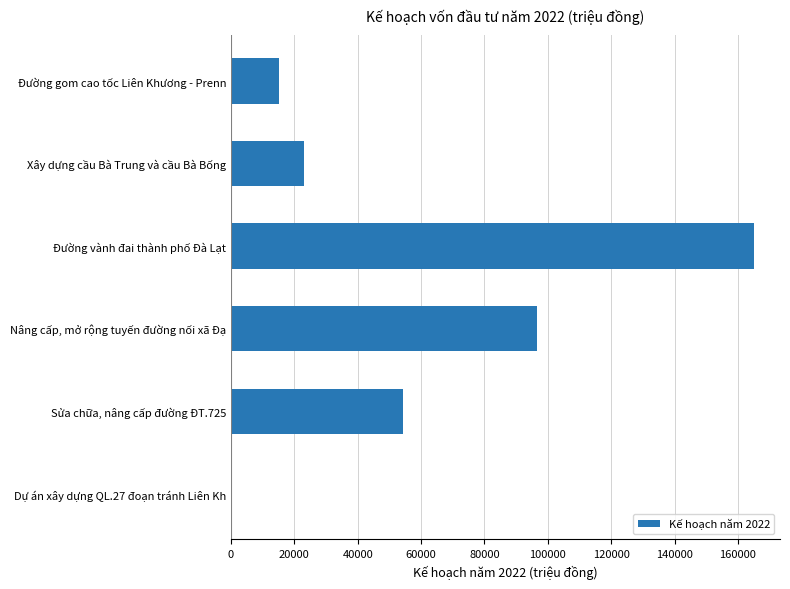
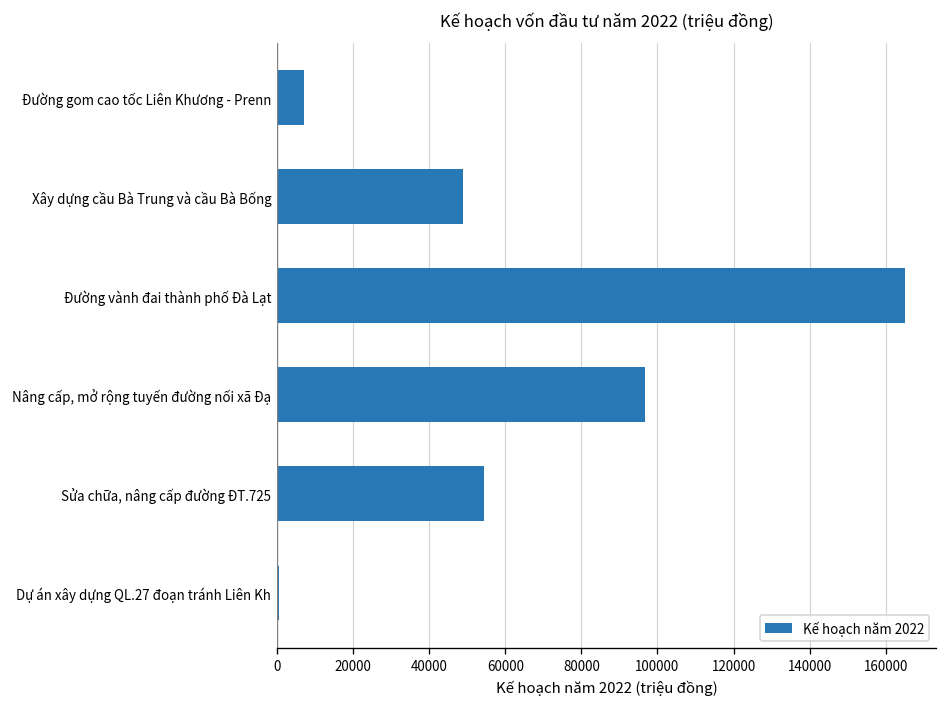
Đường gom cao tốc Liên Khương - Prenn: 15000 -> 7000
Xây dựng cầu Bà Trung và cầu Bà Bống: 23000 -> 49000
